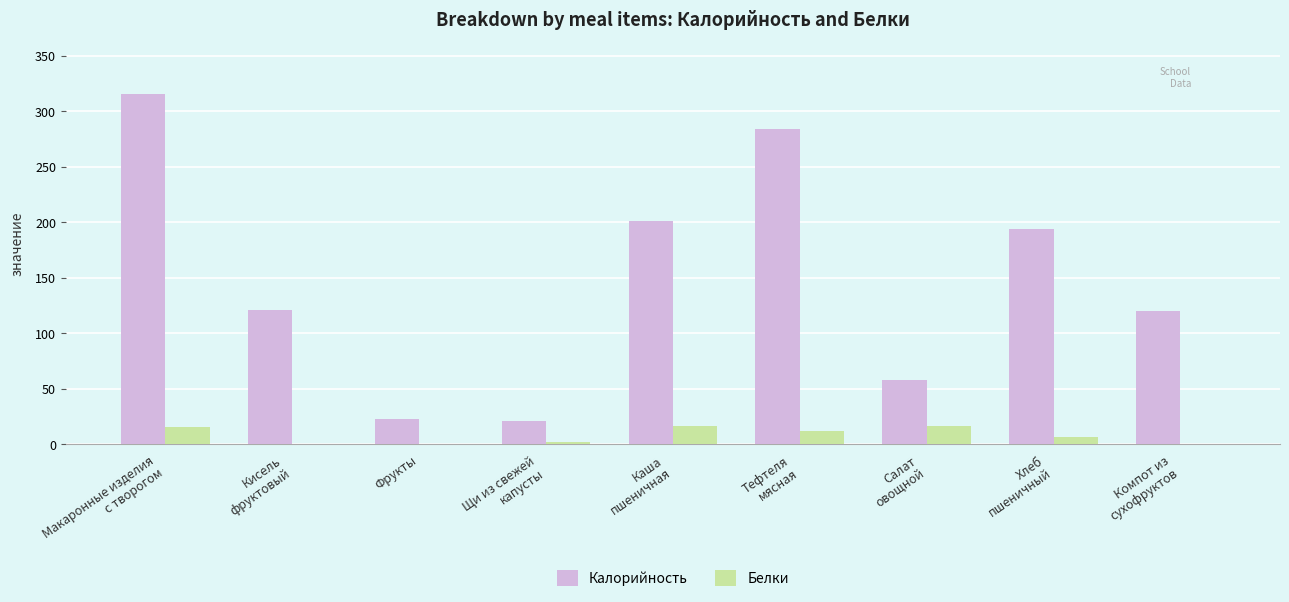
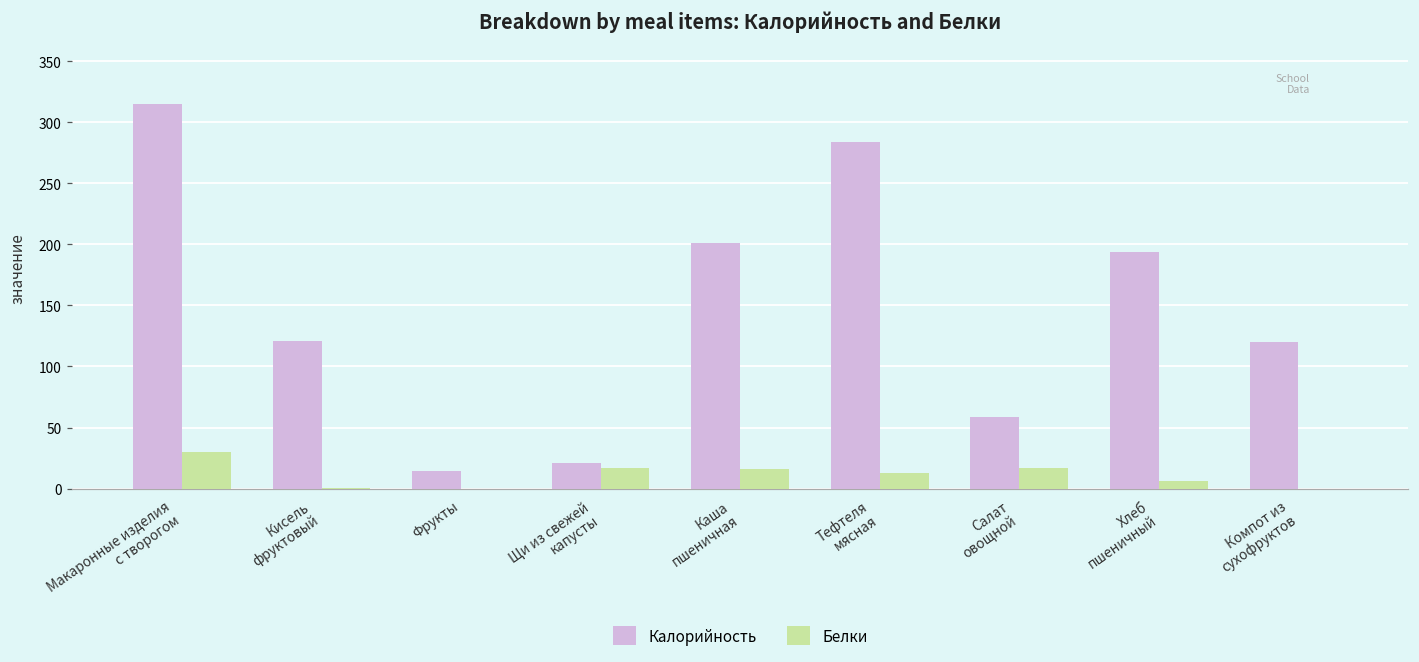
Белки, Макаронные изделия с творогом: 15 -> 30
Калорийность, Фрукты: 23 -> 14
Белки, Щи из свежей капусты: 2 -> 17
